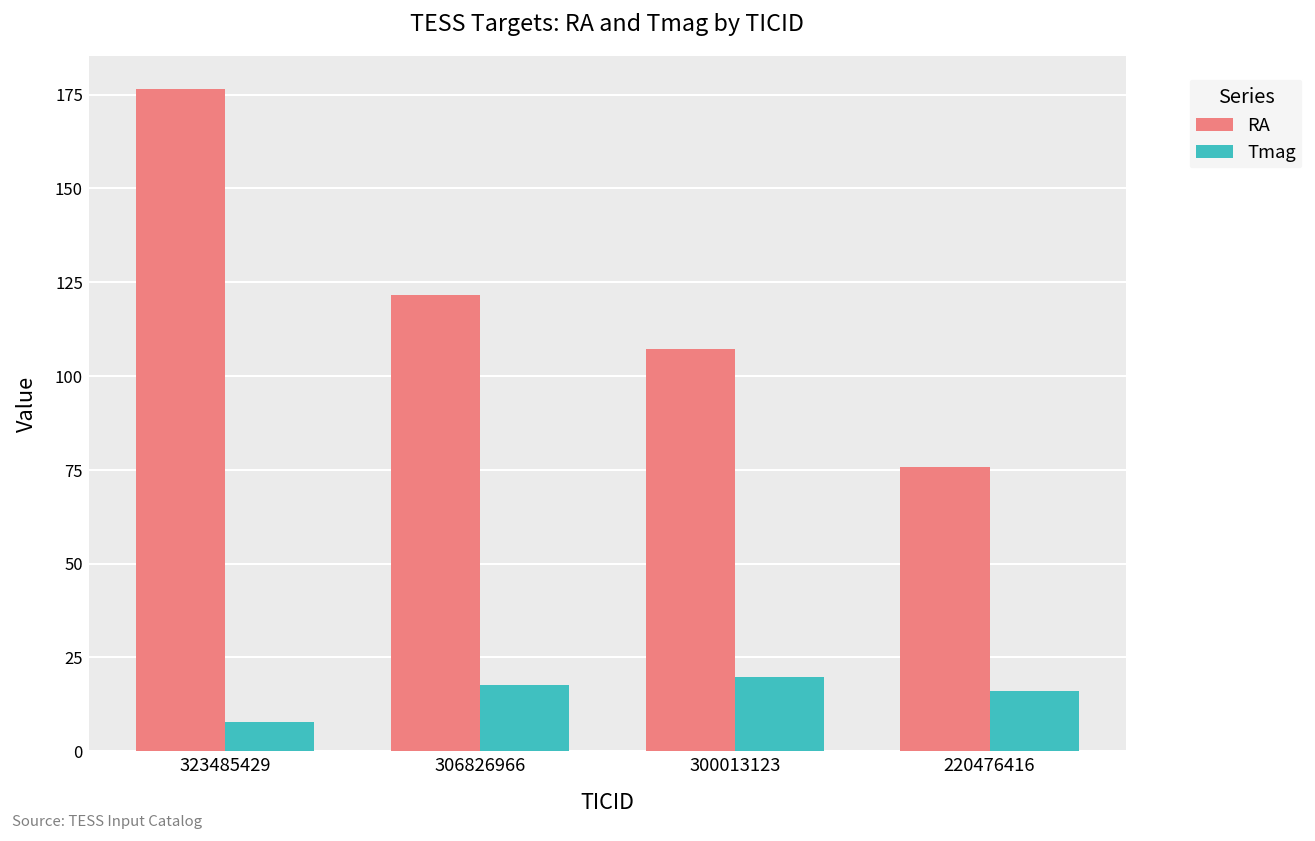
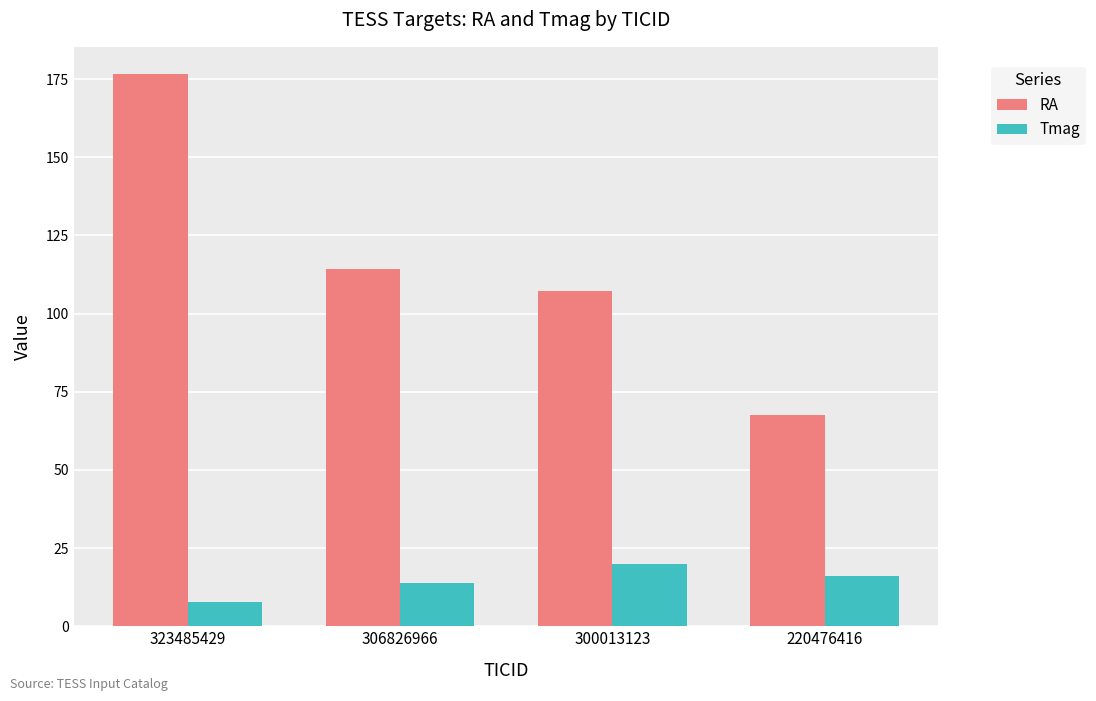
RA, 306826966: 122 -> 114
Tmag, 306826966: 18 -> 14
RA, 220476416: 76 -> 68
